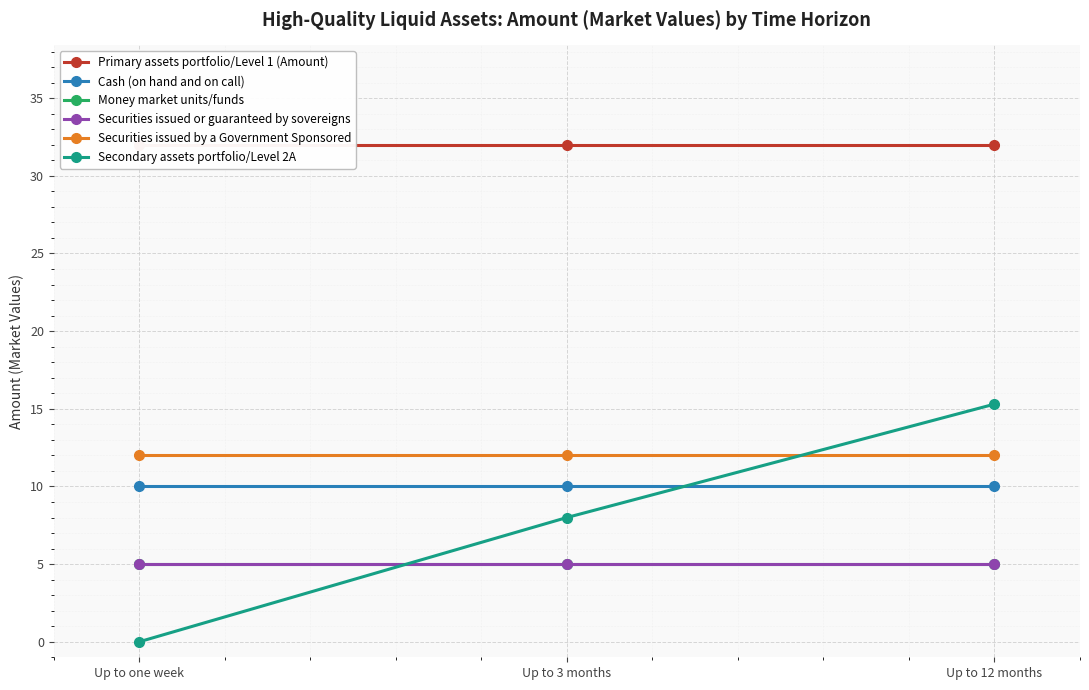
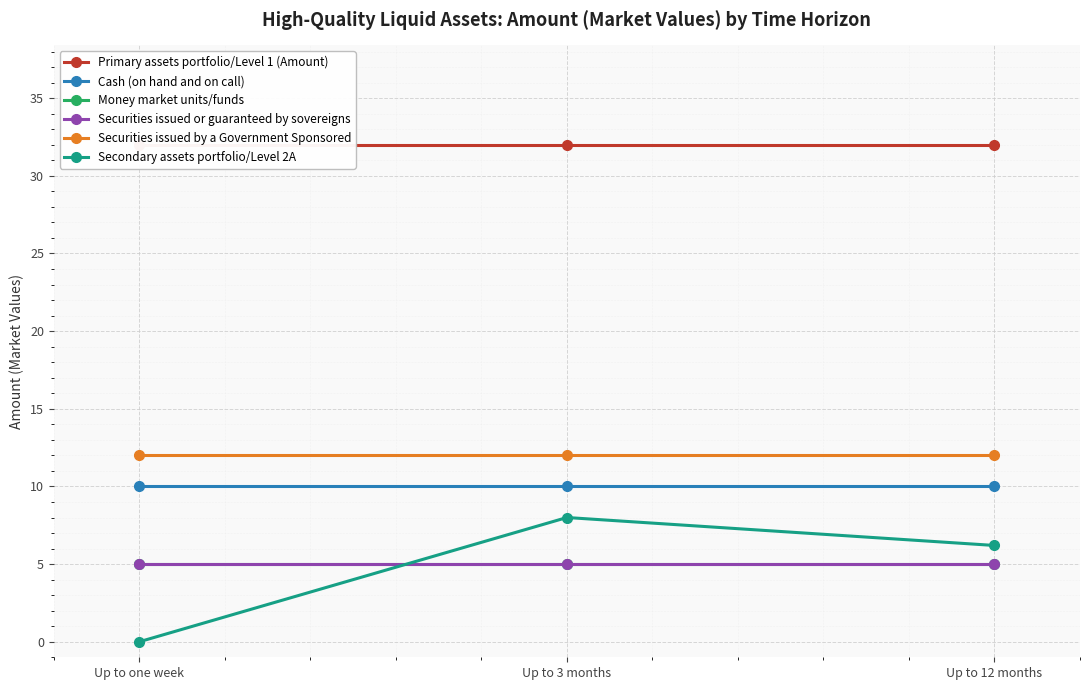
Secondary assets portfolio/Level 2A, Up to 12 months: 15.3 -> 6.2
